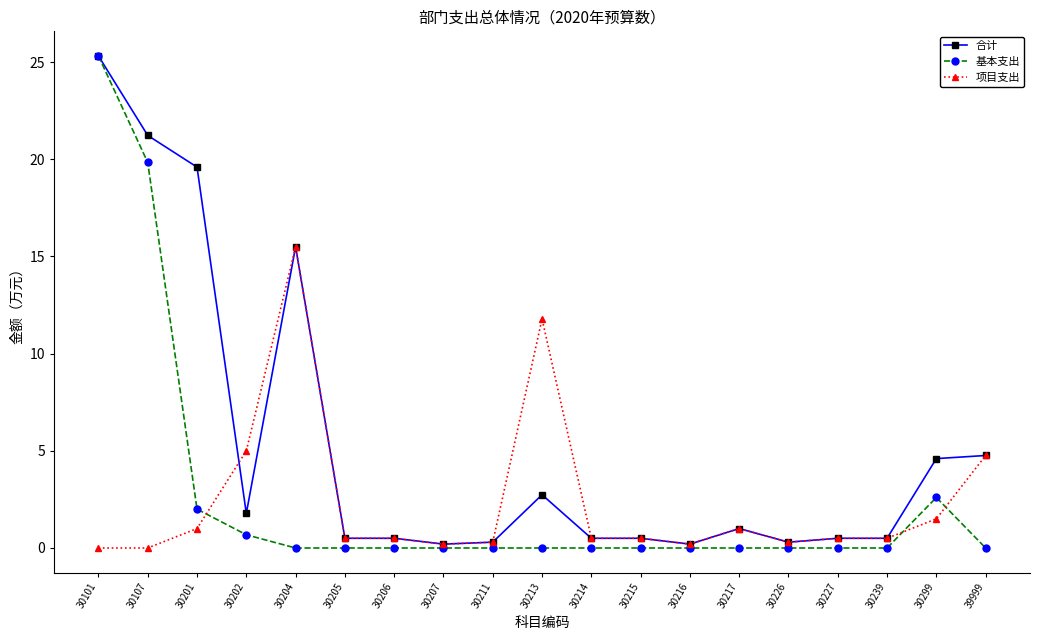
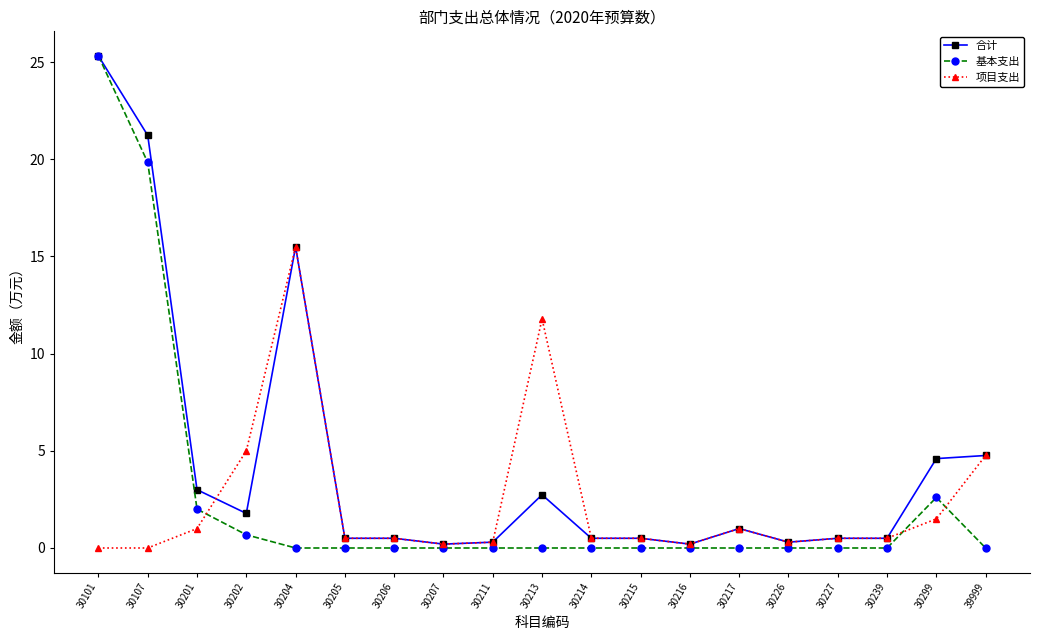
合计, 30201: 19.6 -> 3.0
